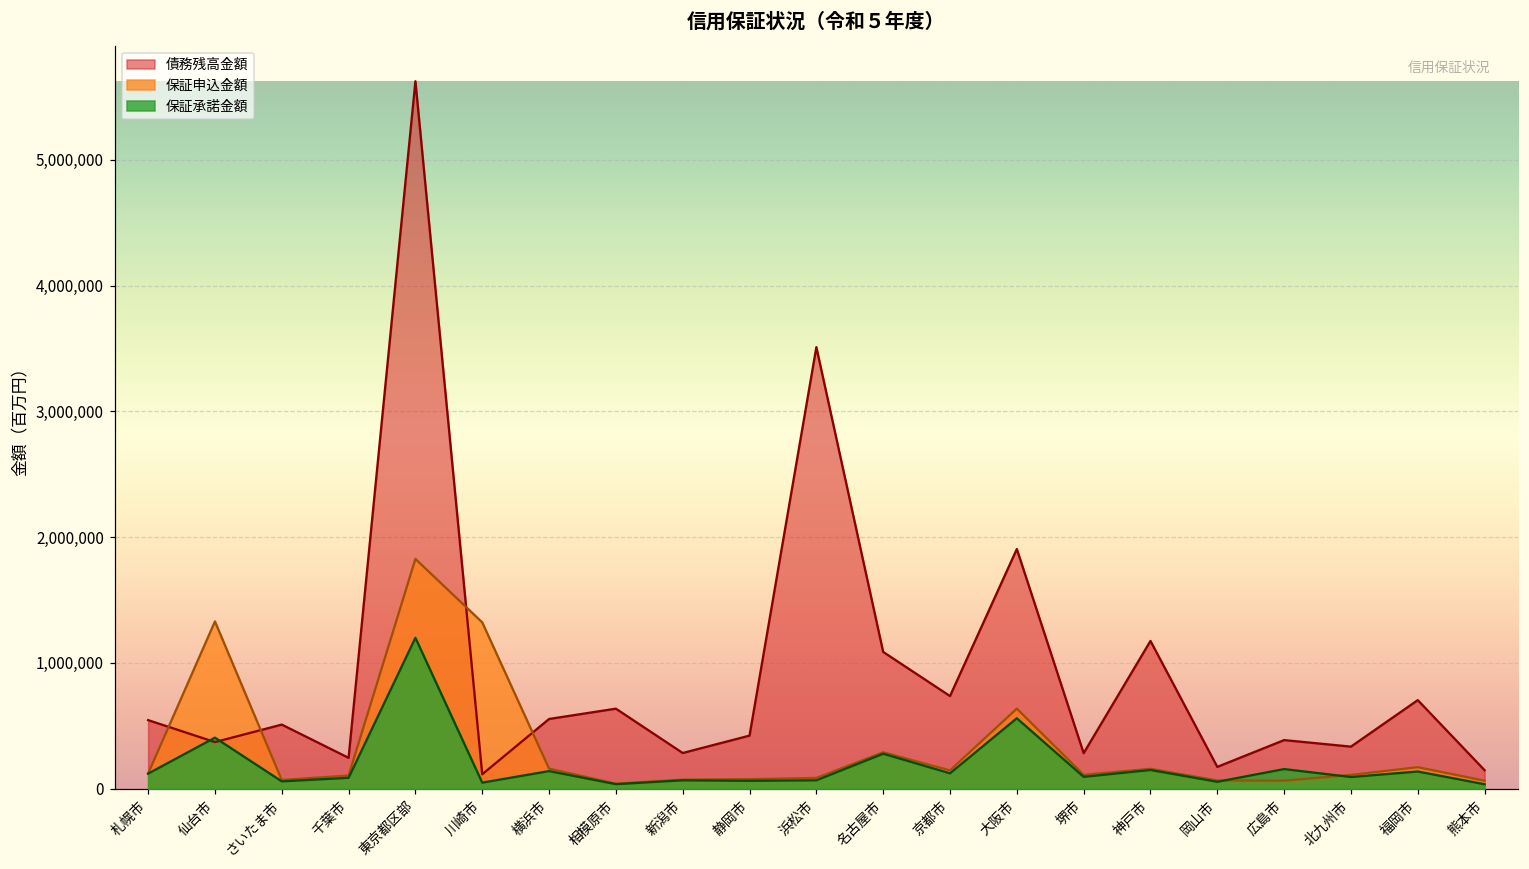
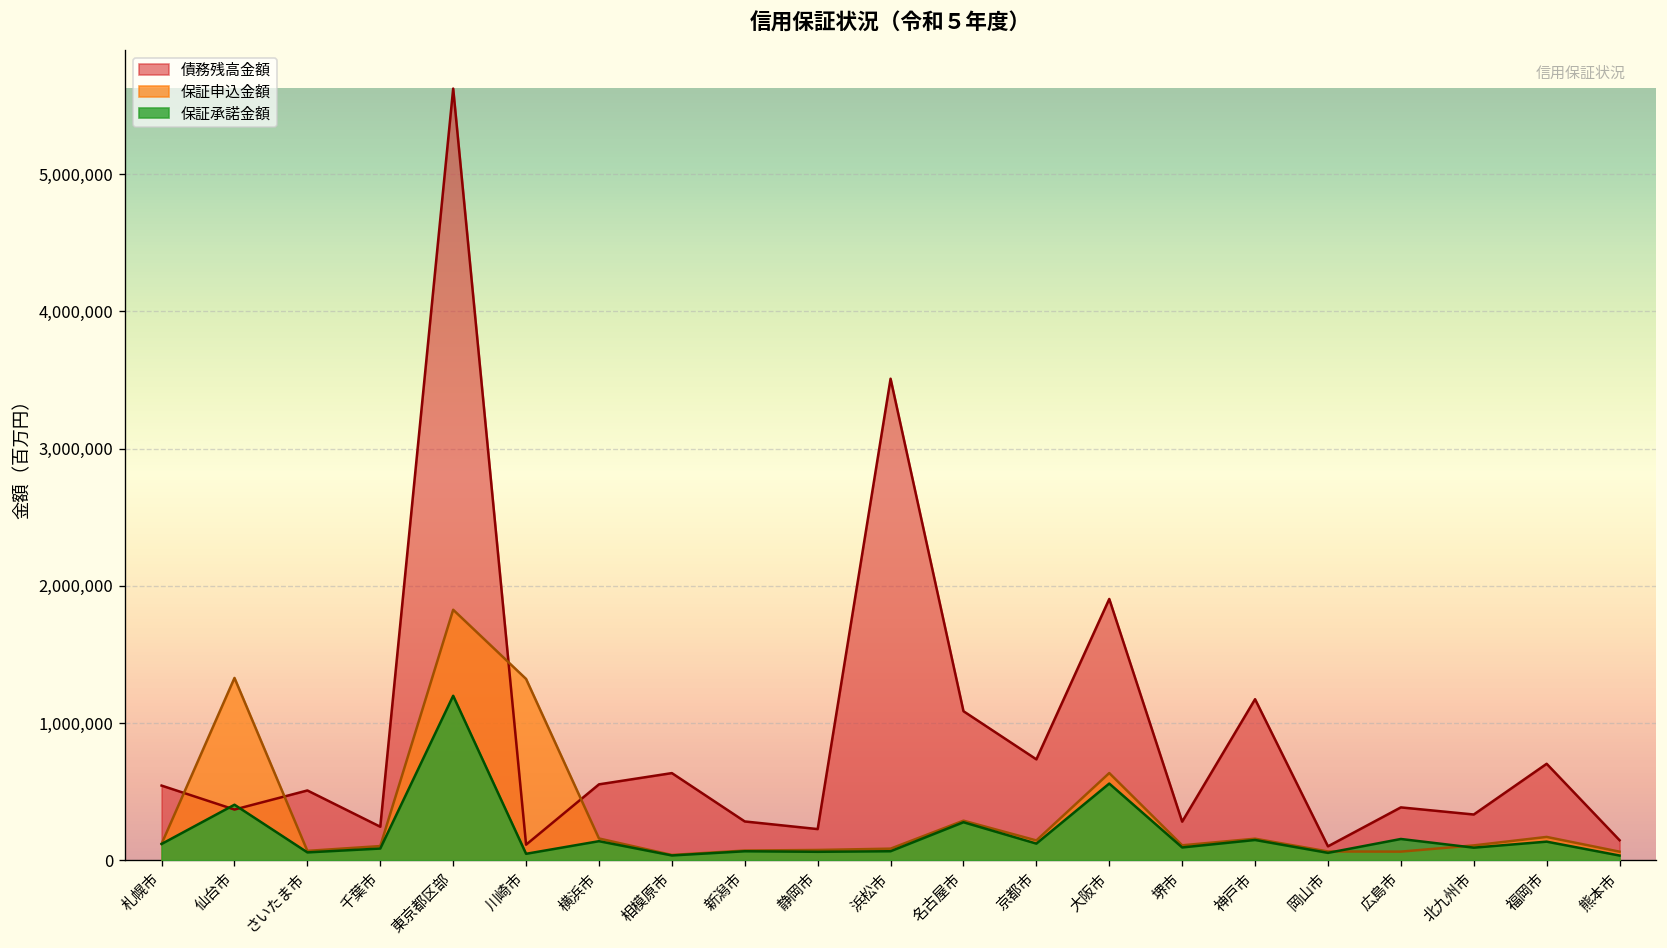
債務残高金額, 静岡市: 420,000 -> 230,000
債務残高金額, 岡山市: 170,000 -> 100,000
